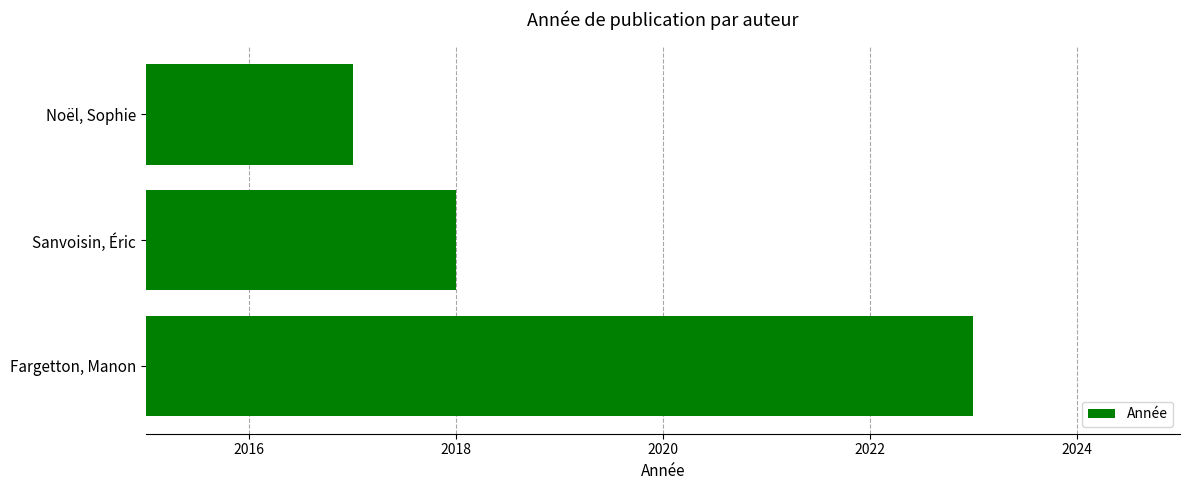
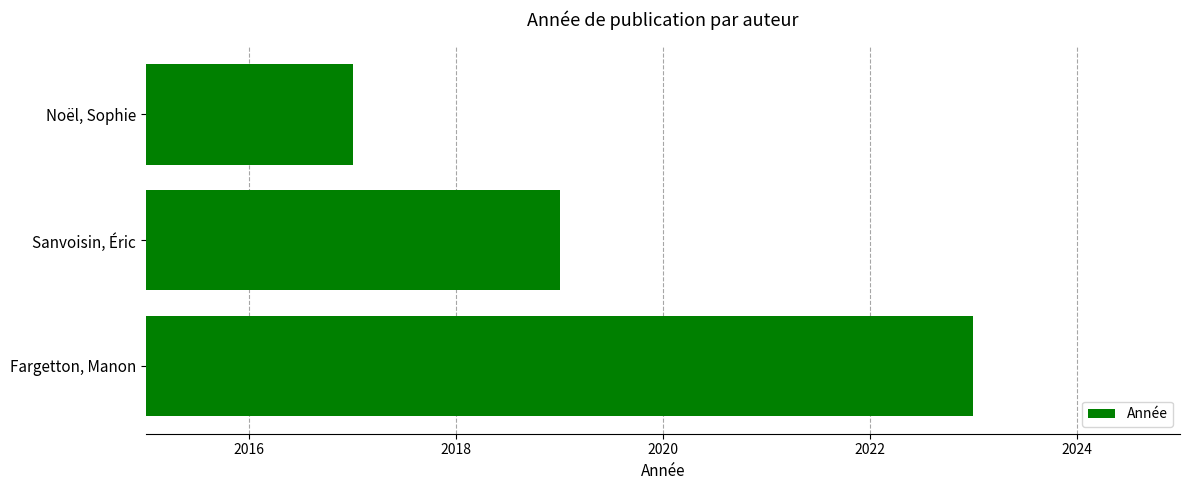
Sanvoisin, Éric: 2018 -> 2019
